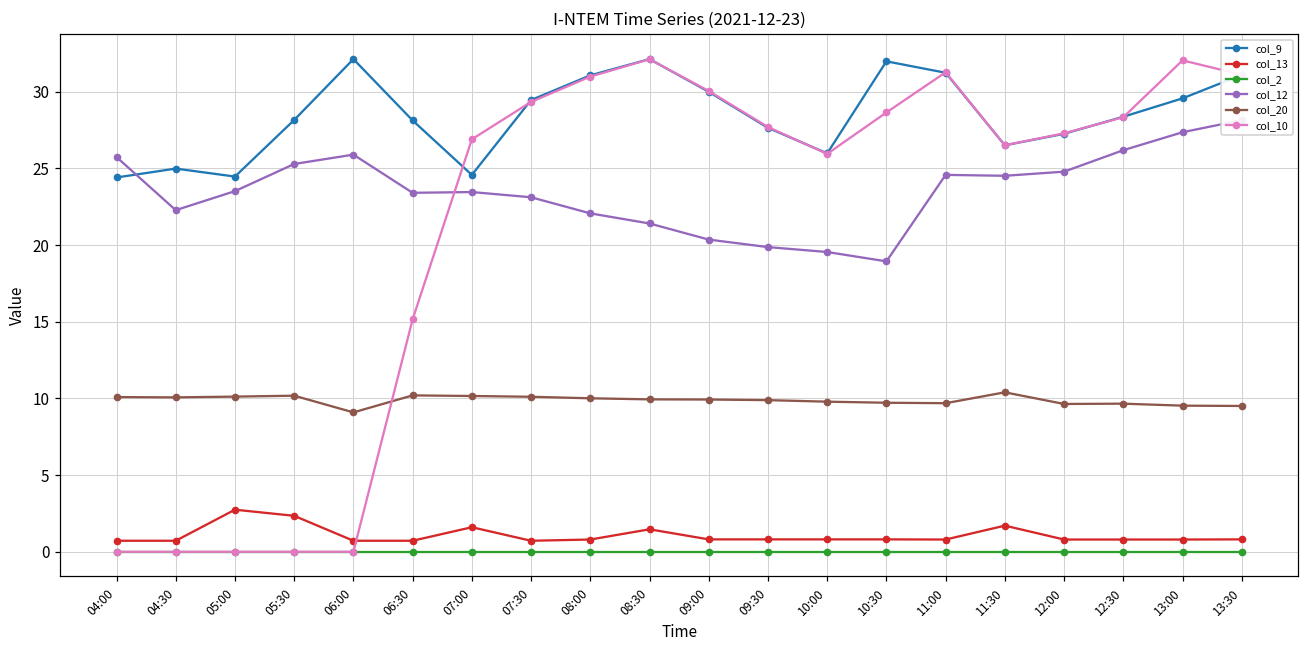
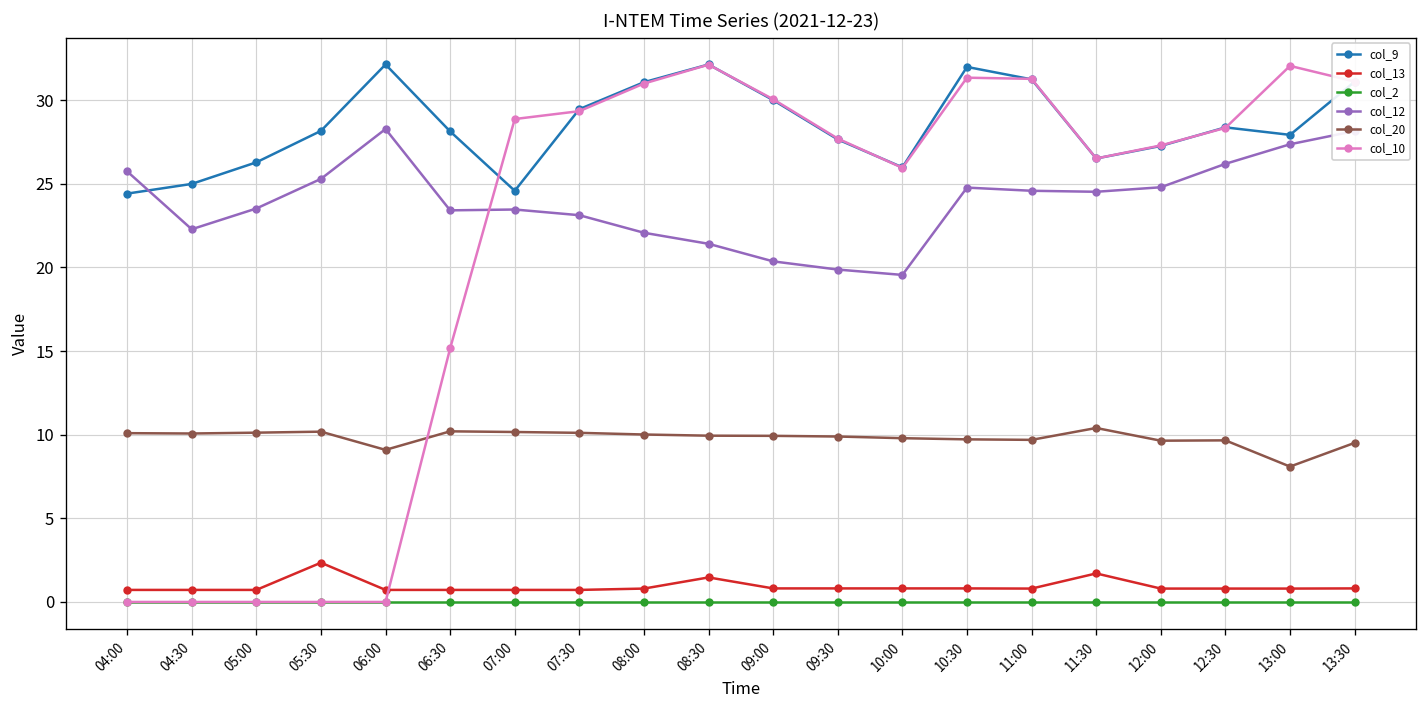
col_9, 05:00: 24.5 -> 26.3
col_13, 05:00: 2.7 -> 0.7
col_12, 06:00: 25.9 -> 28.3
col_13, 07:00: 1.6 -> 0.7
col_10, 07:00: 26.9 -> 28.9
col_12, 10:30: 18.9 -> 24.8
col_10, 10:30: 28.7 -> 31.3
col_9, 13:00: 29.6 -> 27.9
col_20, 13:00: 9.5 -> 8.1
